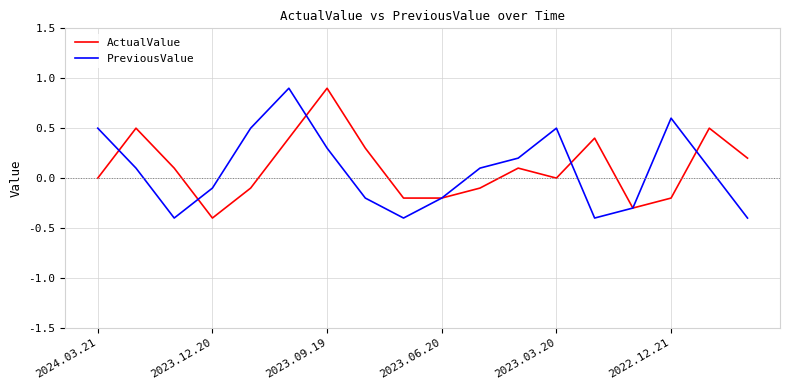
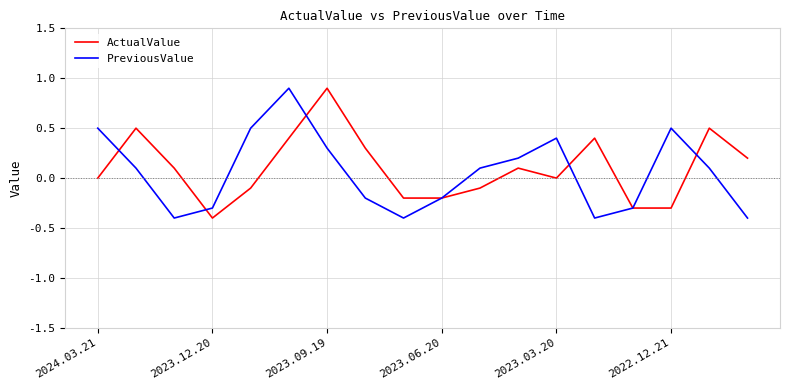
PreviousValue, 2023.12.20: -0.1 -> -0.3
PreviousValue, 2023.03.20: 0.5 -> 0.4
ActualValue, 2022.12.21: -0.2 -> -0.3
PreviousValue, 2022.12.21: 0.6 -> 0.5
